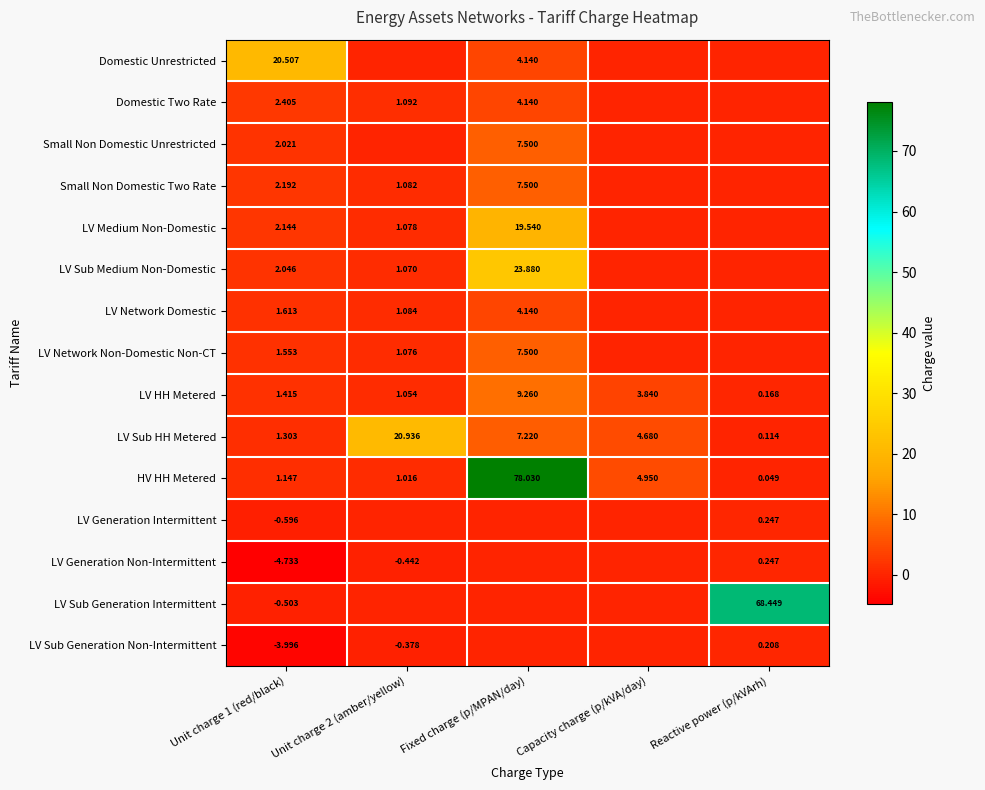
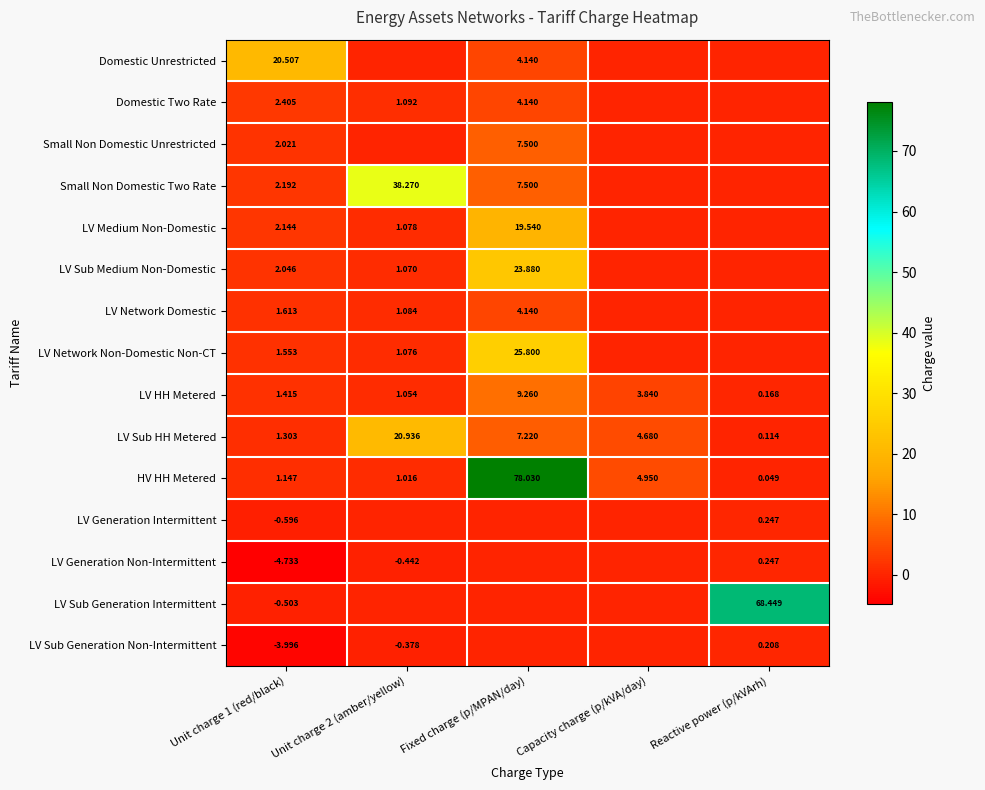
Small Non Domestic Two Rate, Unit charge 2 (amber/yellow): 1.082 -> 38.270
LV Network Non-Domestic Non-CT, Fixed charge (p/MPAN/day): 7.500 -> 25.800
